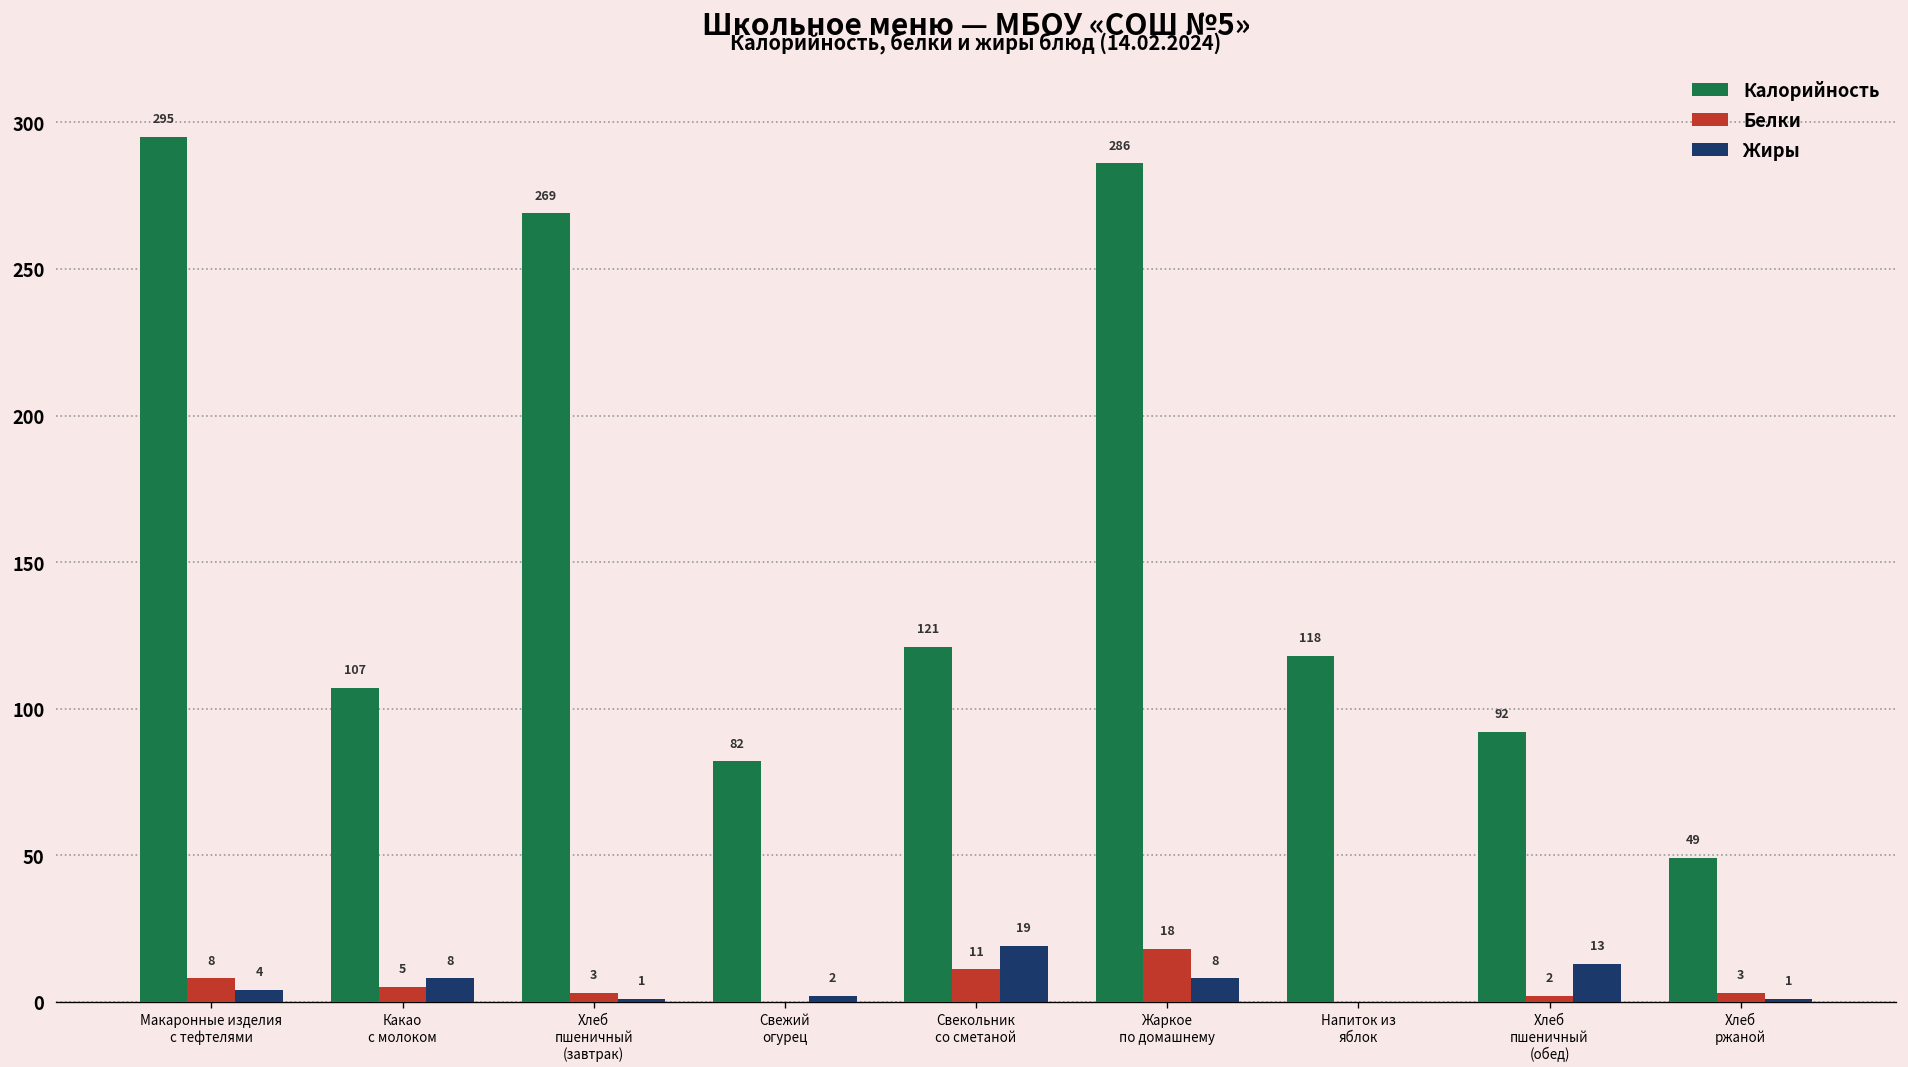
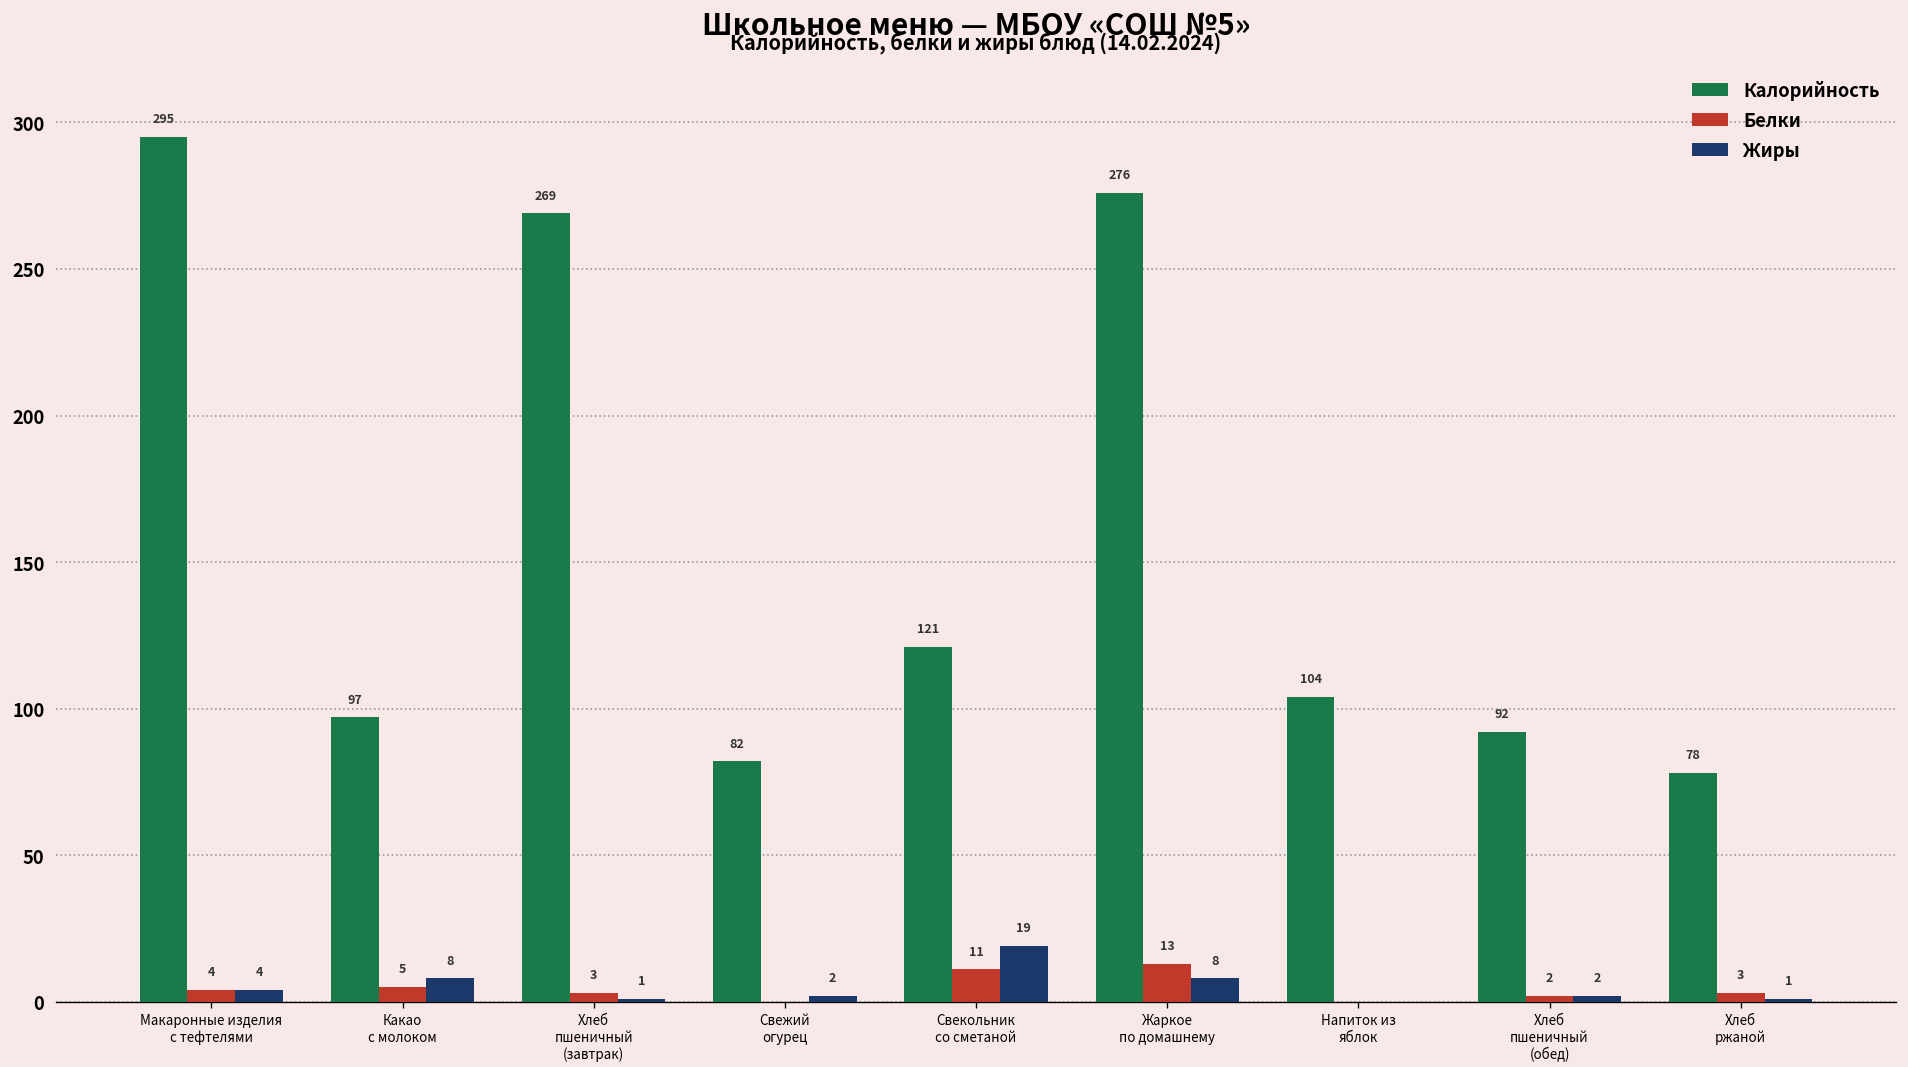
Белки, Макаронные изделия с тефтелями: 8 -> 4
Калорийность, Какао с молоком: 107 -> 97
Калорийность, Жаркое по домашнему: 286 -> 276
Белки, Жаркое по домашнему: 18 -> 13
Калорийность, Напиток из яблок: 118 -> 104
Жиры, Хлеб пшеничный (обед): 13 -> 2
Калорийность, Хлеб ржаной: 49 -> 78
